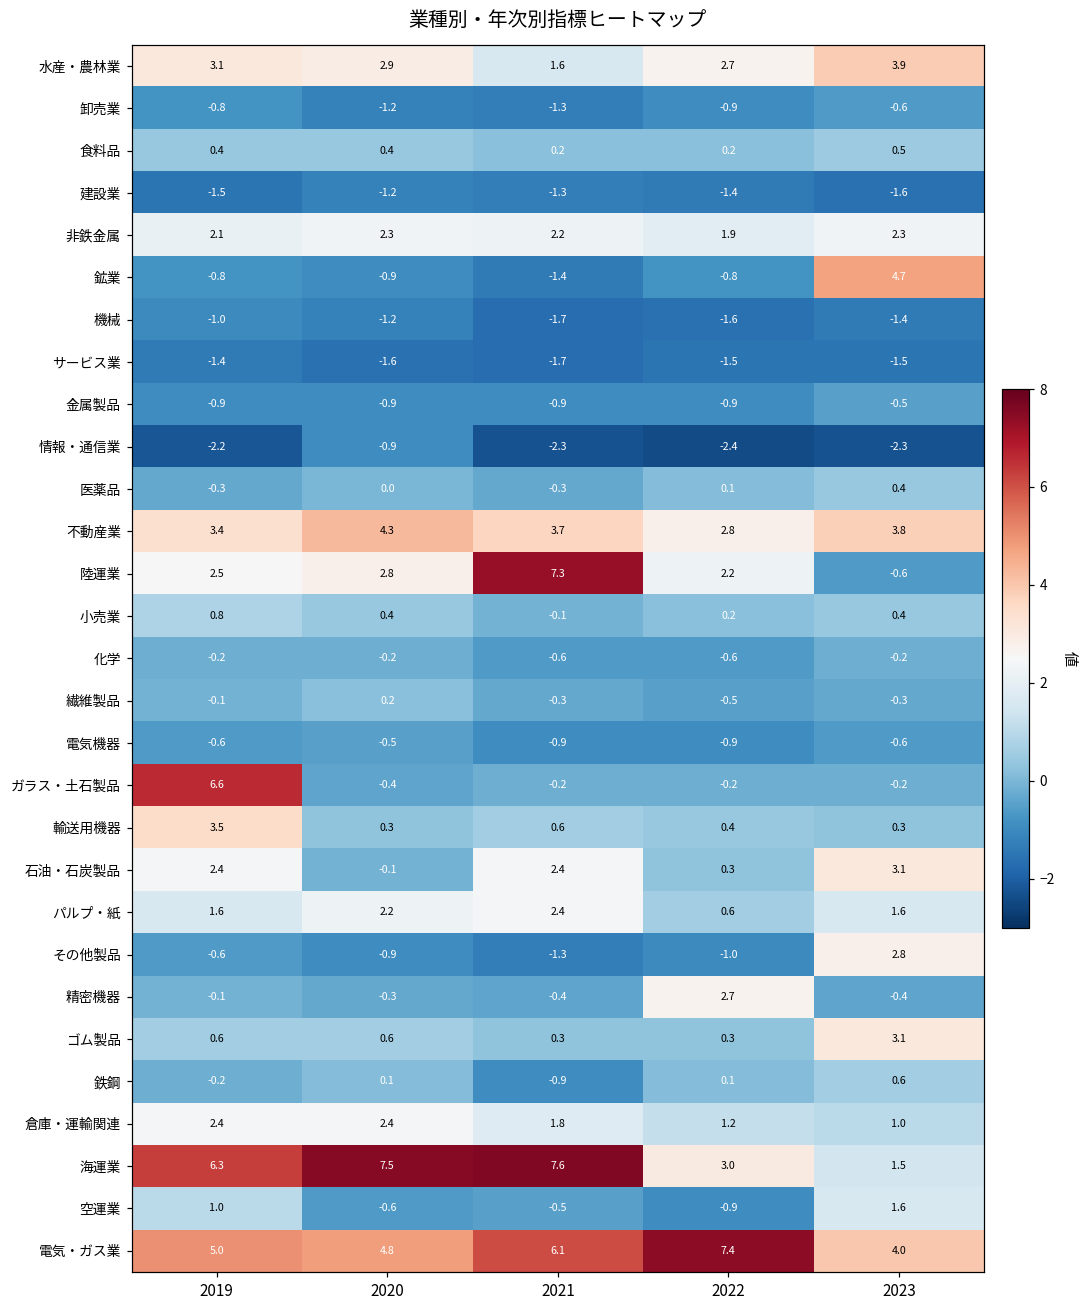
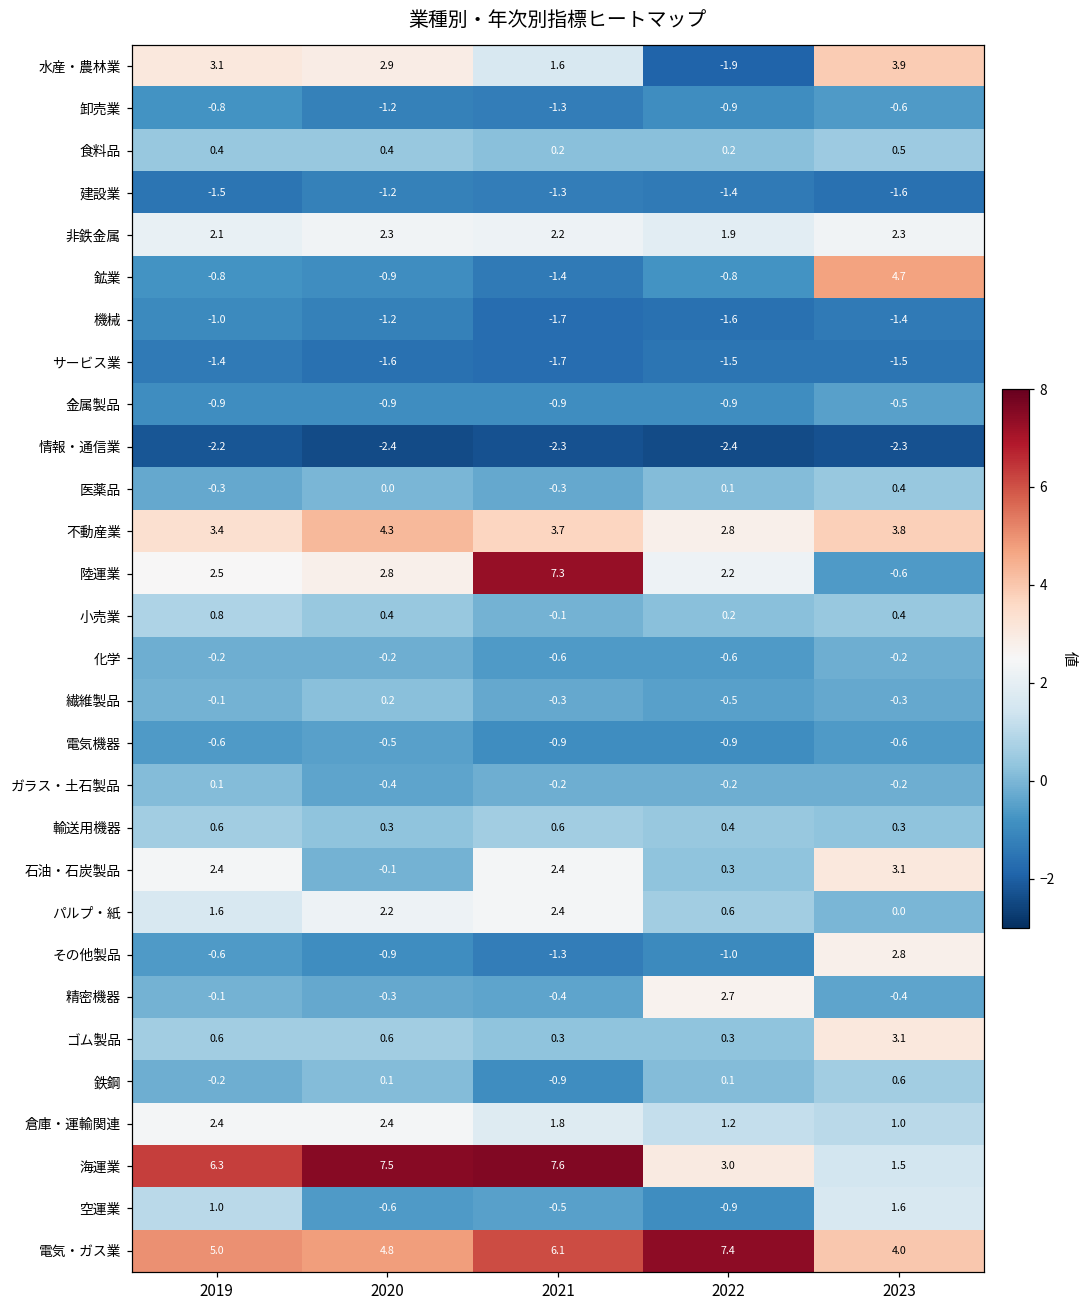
水産・農林業, 2022: 2.7 -> -1.9
情報・通信業, 2020: -0.9 -> -2.4
ガラス・土石製品, 2019: 6.6 -> 0.1
輸送用機器, 2019: 3.5 -> 0.6
パルプ・紙, 2023: 1.6 -> 0.0
